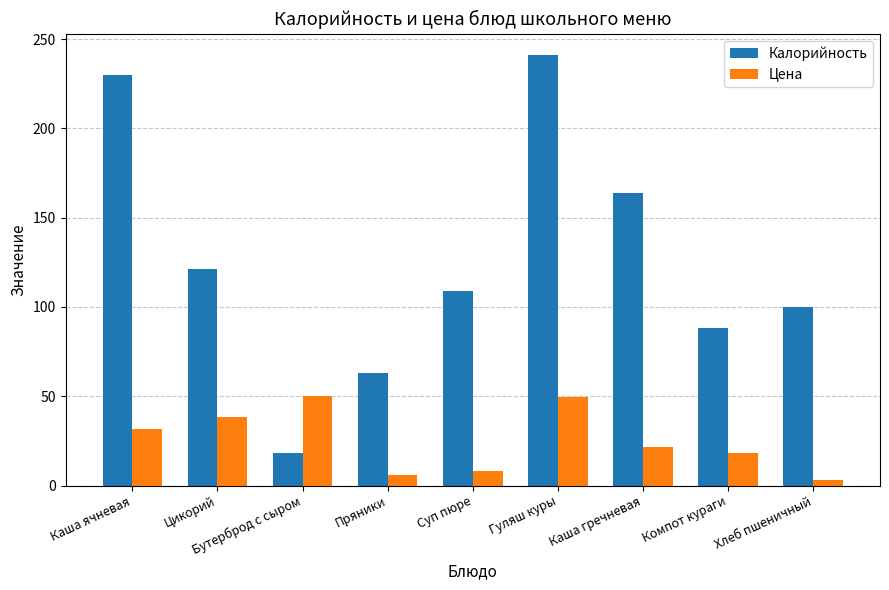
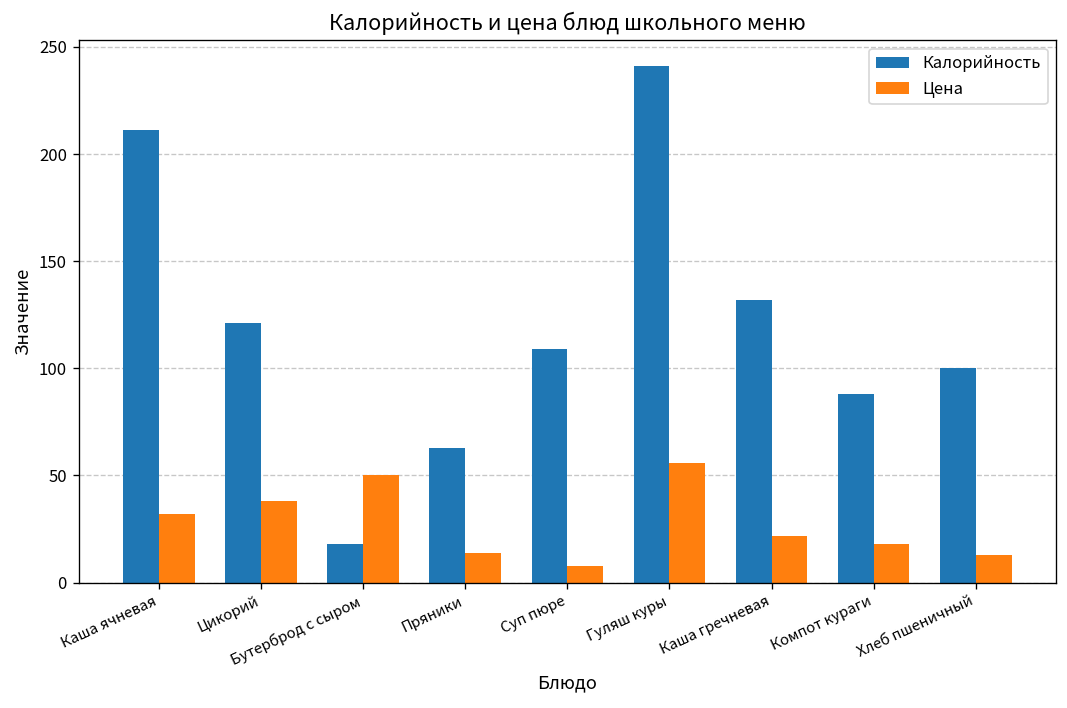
Калорийность, Каша ячневая: 230 -> 211
Цена, Пряники: 6 -> 14
Цена, Гуляш куры: 49 -> 56
Калорийность, Каша гречневая: 164 -> 132
Цена, Хлеб пшеничный: 3 -> 13
